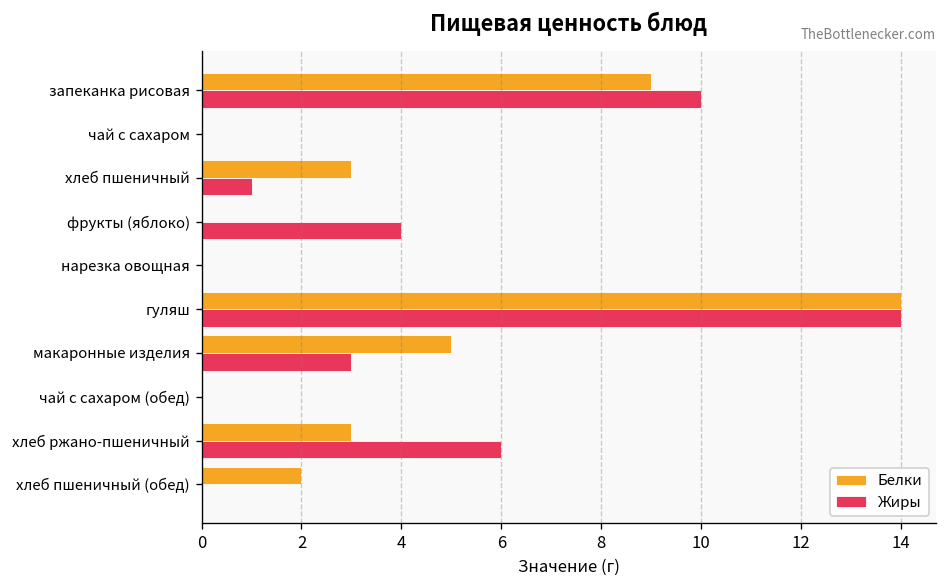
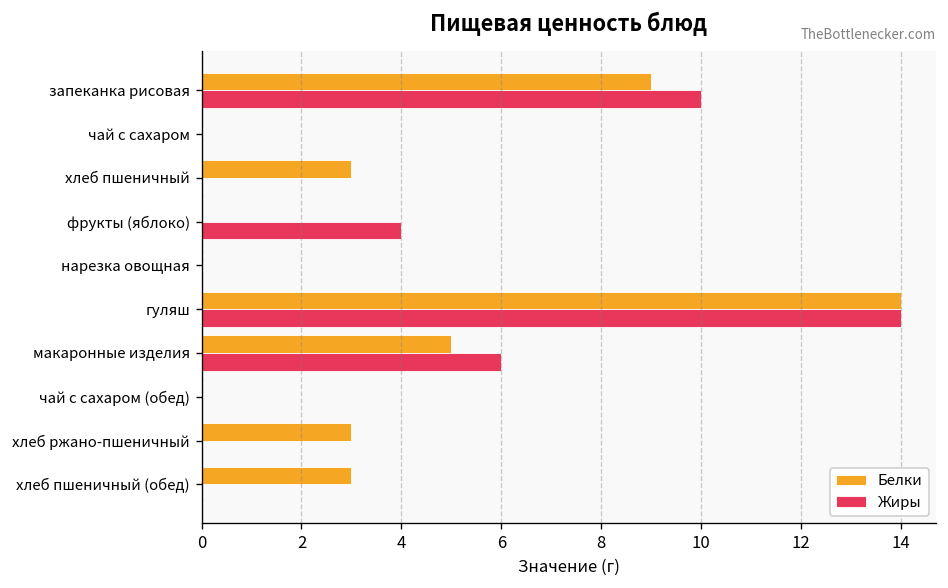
Жиры, хлеб пшеничный: 1 -> 0
Жиры, макаронные изделия: 3 -> 6
Жиры, хлеб ржано-пшеничный: 6 -> 0
Белки, хлеб пшеничный (обед): 2 -> 3
